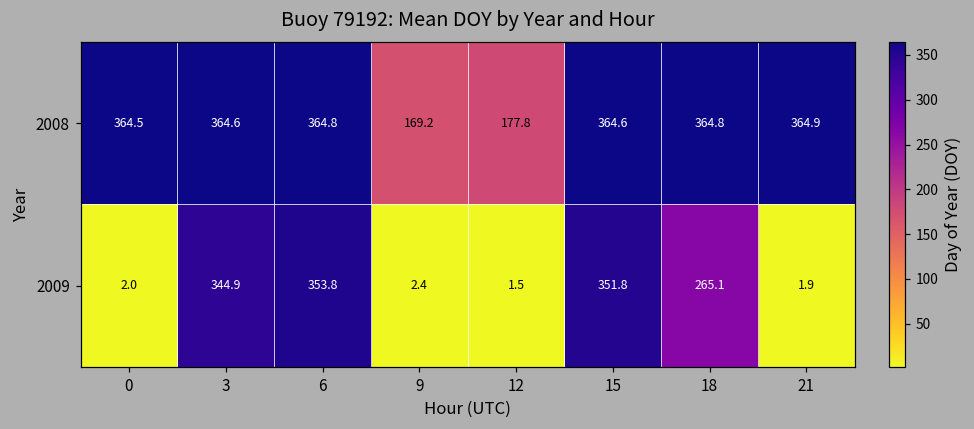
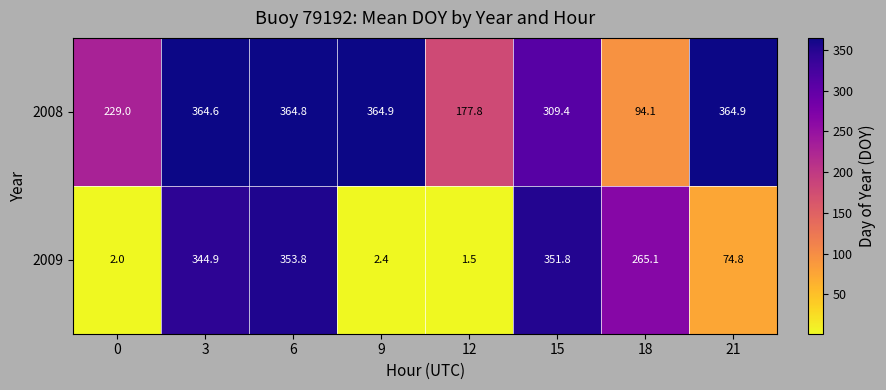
2008, 0: 364.5 -> 229.0
2008, 9: 169.2 -> 364.9
2008, 15: 364.6 -> 309.4
2008, 18: 364.8 -> 94.1
2009, 21: 1.9 -> 74.8
